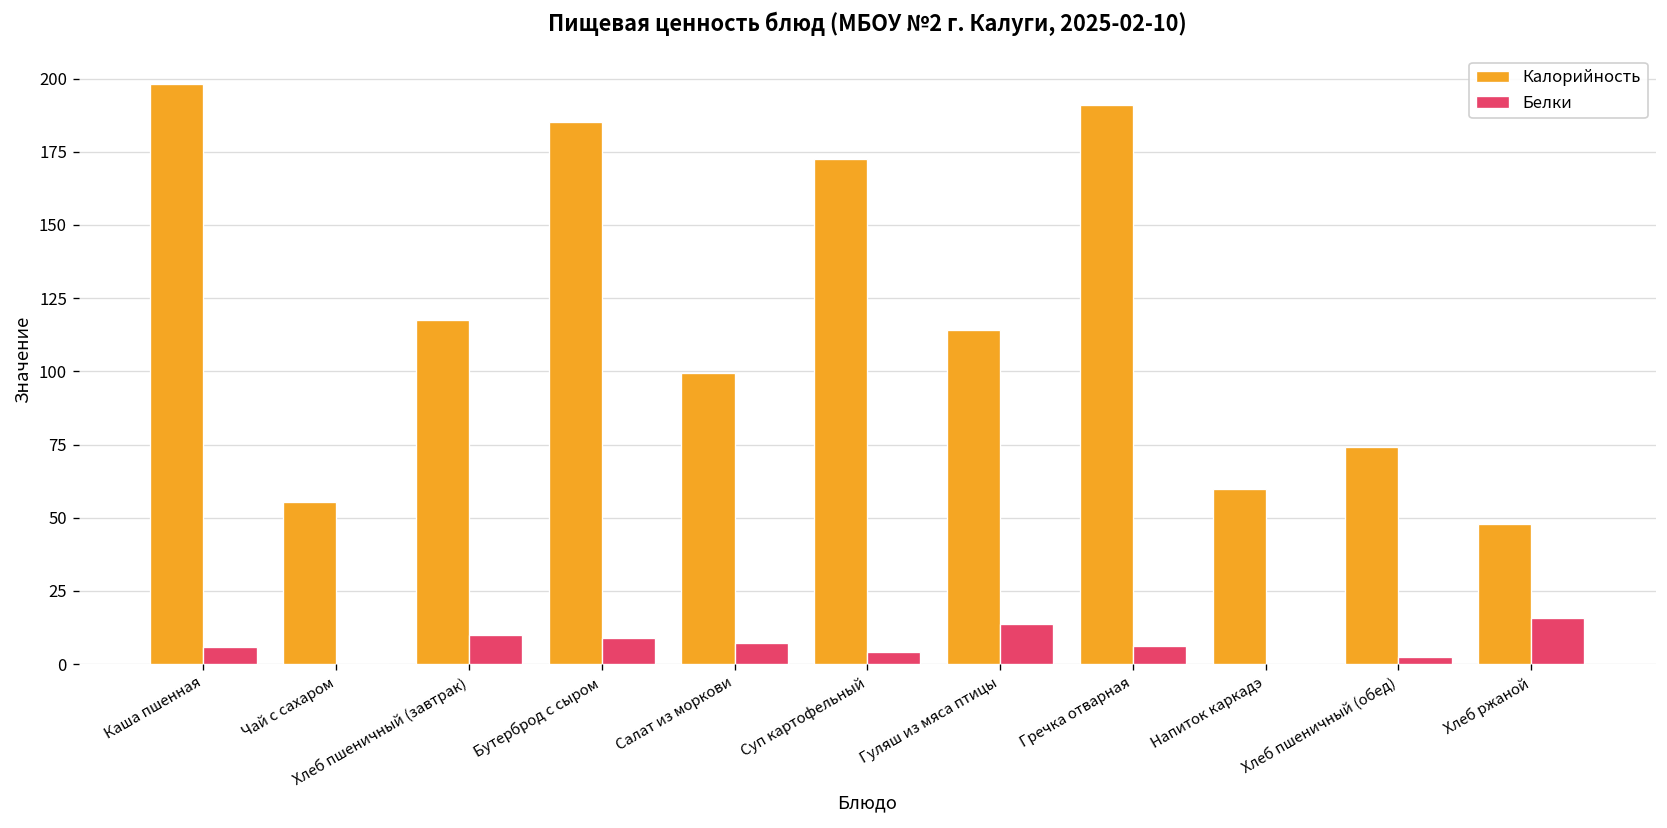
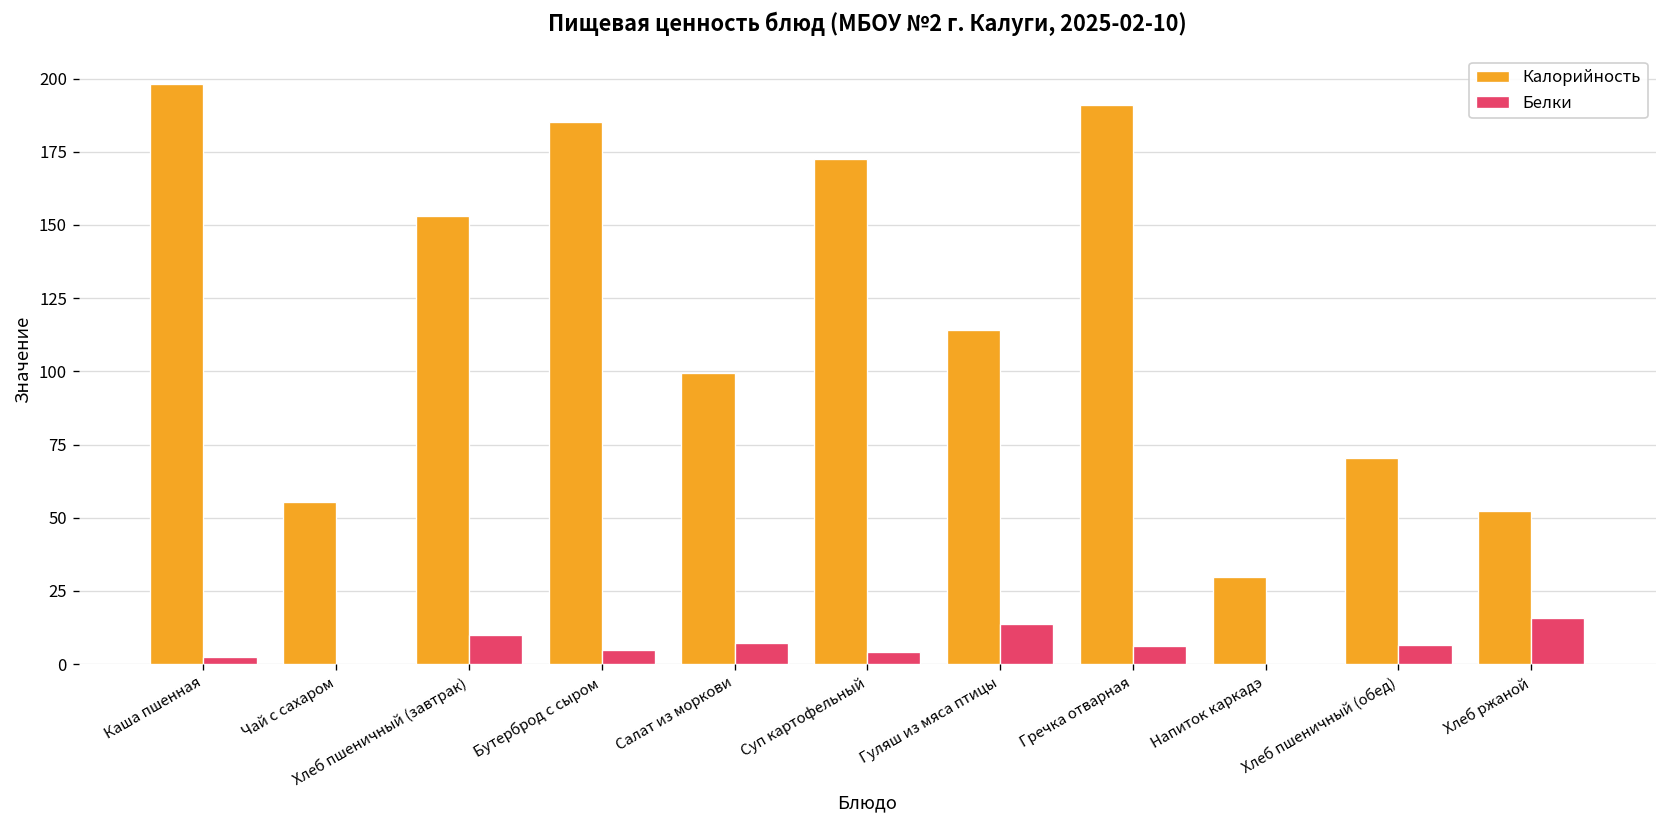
Белки, Каша пшенная: 6 -> 2
Калорийность, Хлеб пшеничный (завтрак): 118 -> 153
Белки, Бутерброд с сыром: 9 -> 5
Калорийность, Напиток каркадэ: 60 -> 30
Калорийность, Хлеб пшеничный (обед): 74 -> 71
Белки, Хлеб пшеничный (обед): 2 -> 6
Калорийность, Хлеб ржаной: 48 -> 52
